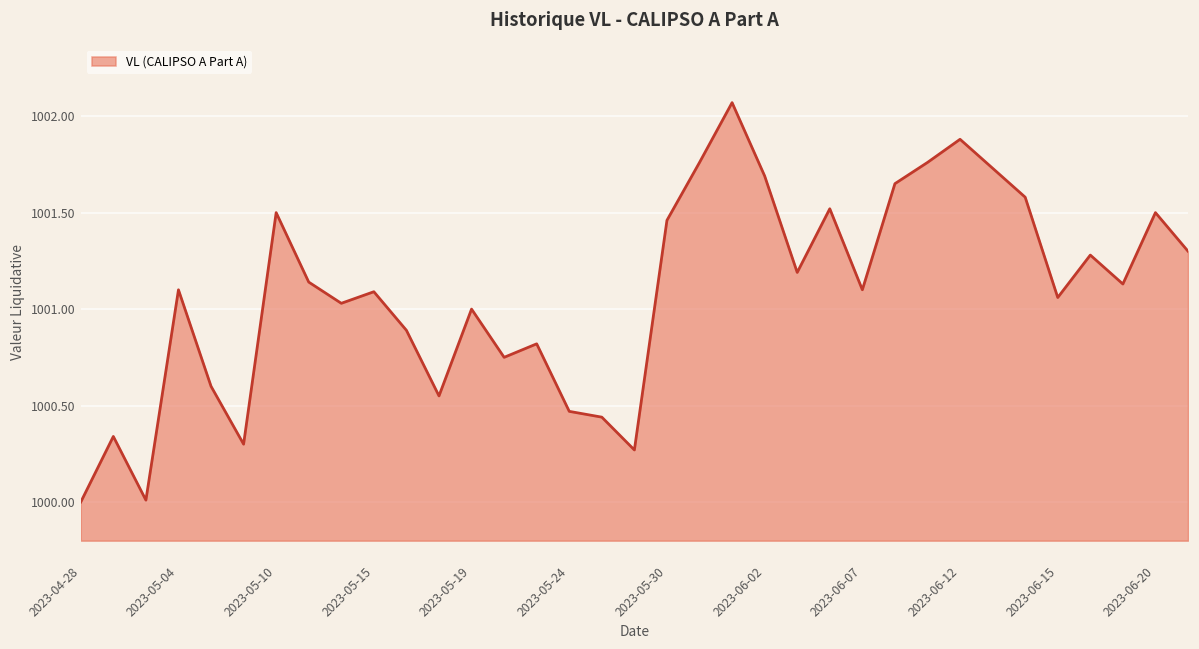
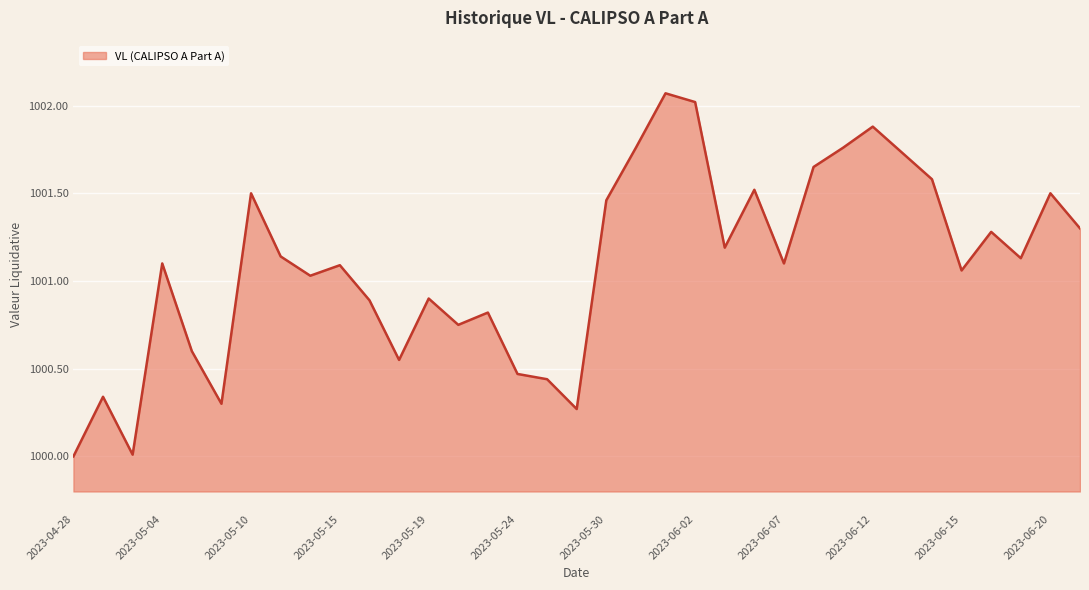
2023-05-19: 1001.0 -> 1000.9
2023-06-02: 1001.69 -> 1002.02
